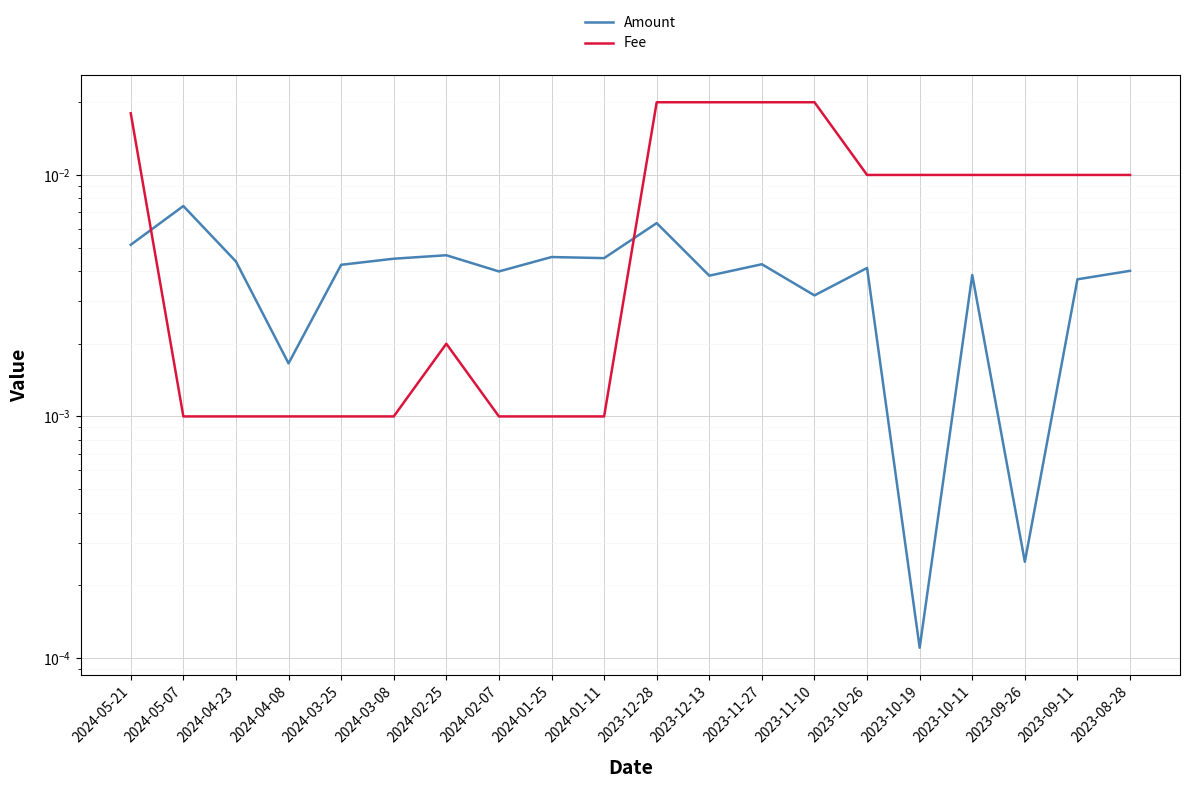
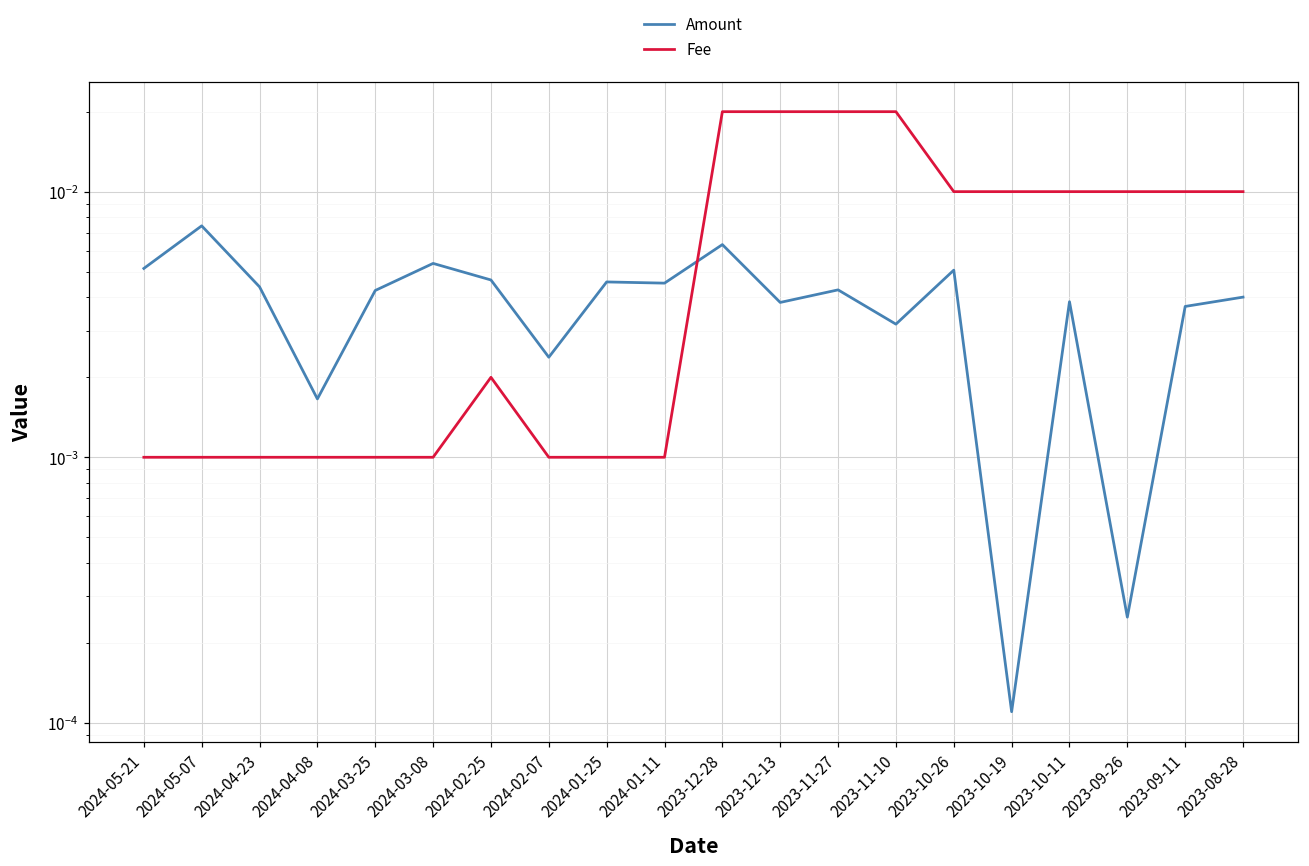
Fee, 2024-05-21: 0.018 -> 0.001
Amount, 2024-03-08: 0.0045 -> 0.0054
Amount, 2024-02-07: 0.0040 -> 0.0024
Amount, 2023-10-26: 0.0041 -> 0.0051
